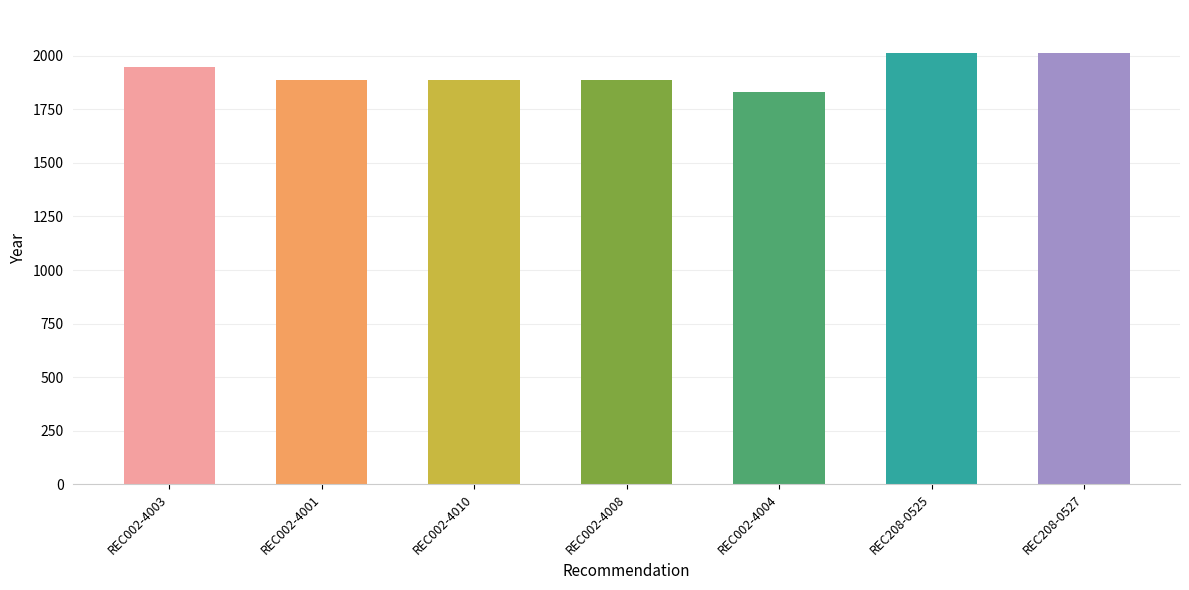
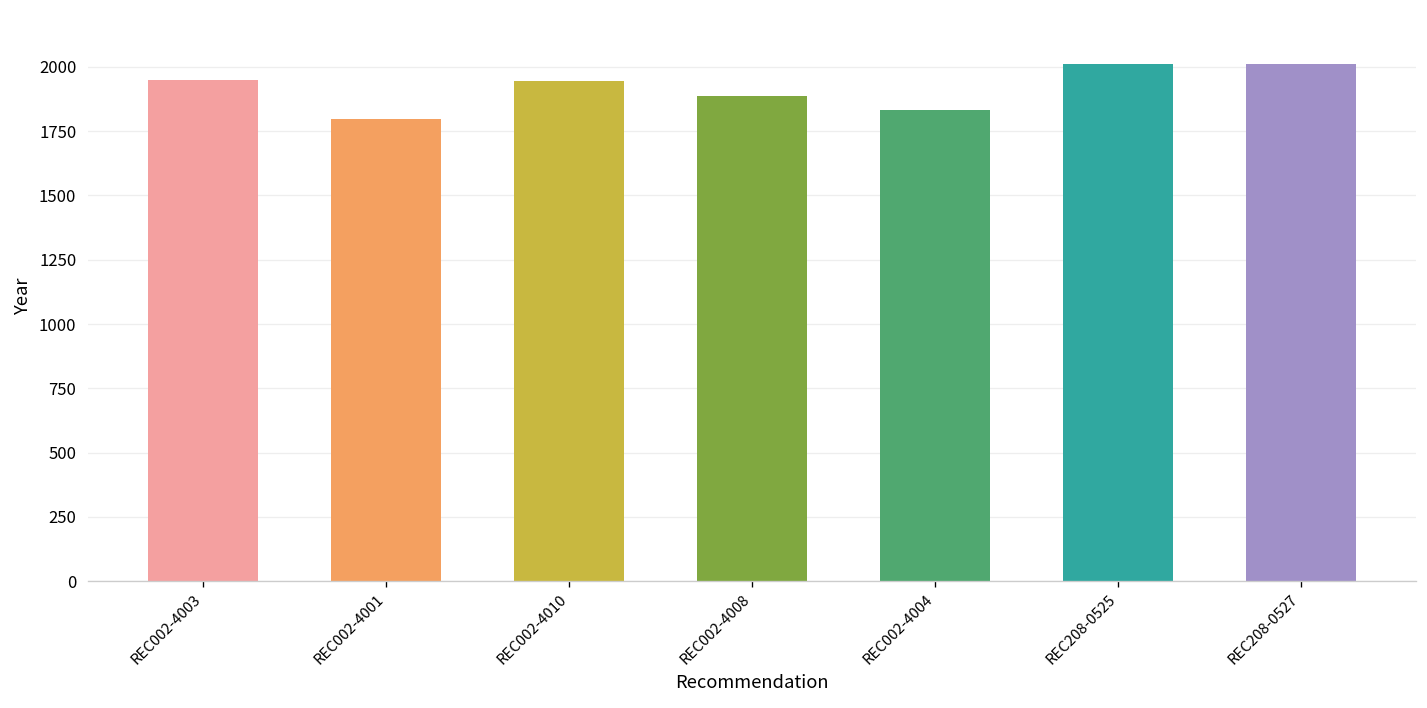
REC002-4001: 1890 -> 1800
REC002-4010: 1890 -> 1940
